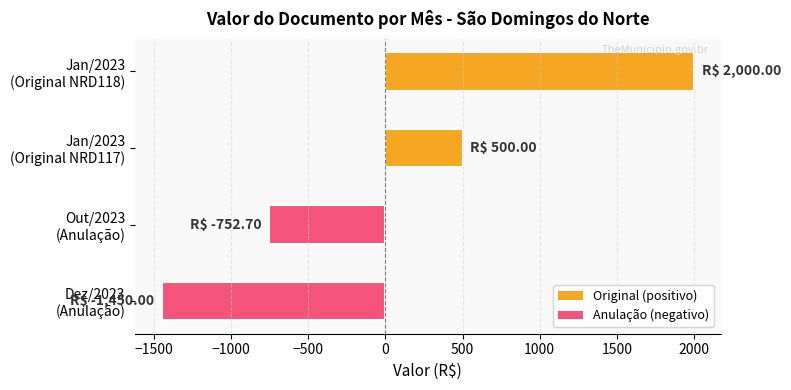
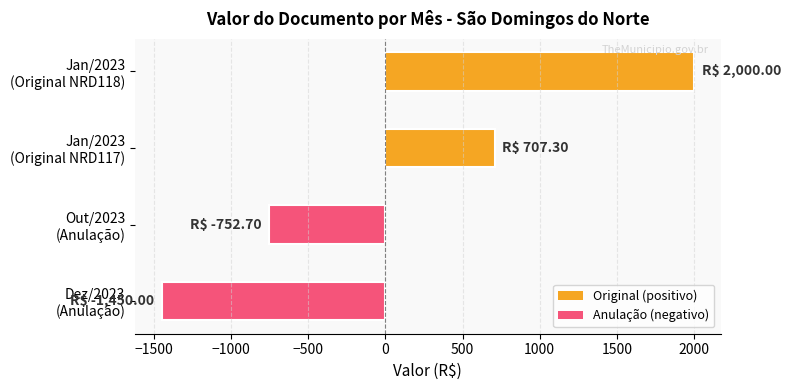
Jan/2023 (Original NRD117): 500.00 -> 707.30
